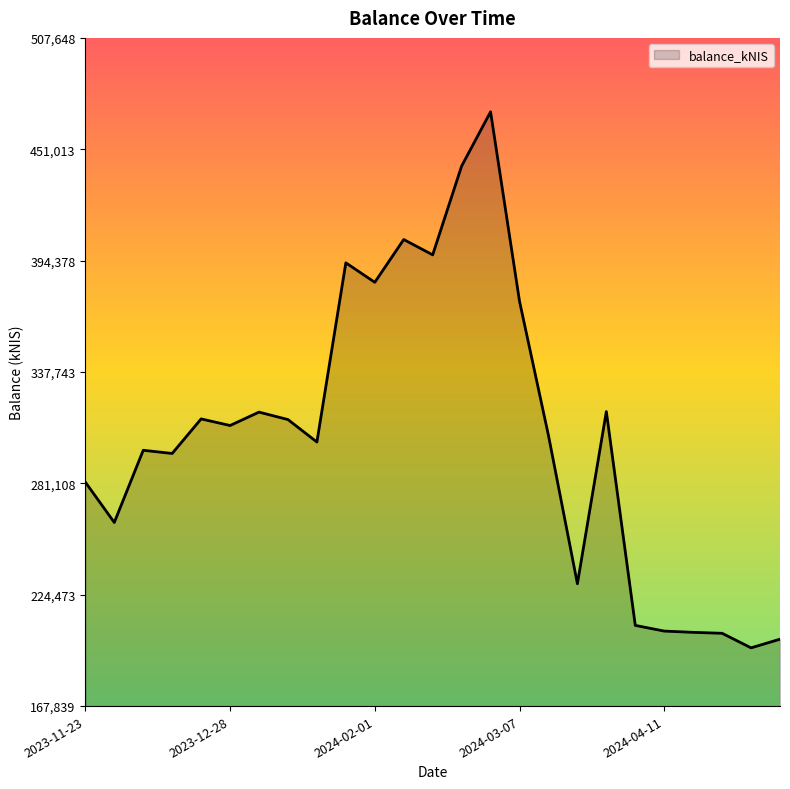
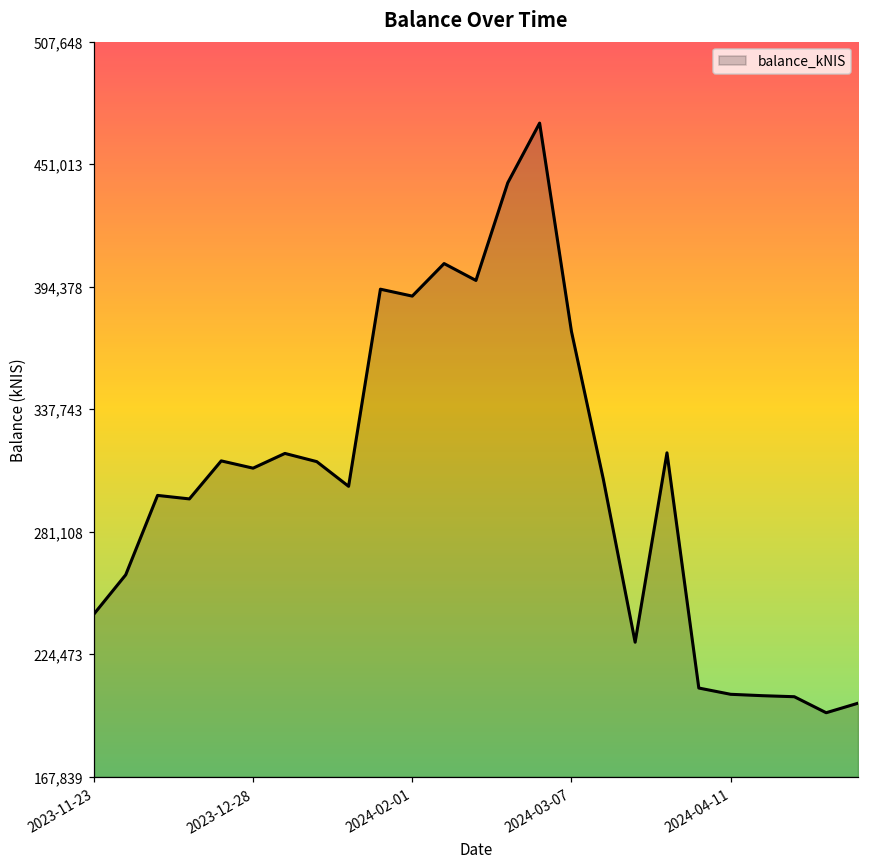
2023-11-23: 282,000 -> 243,000
2024-02-01: 383,000 -> 390,000
